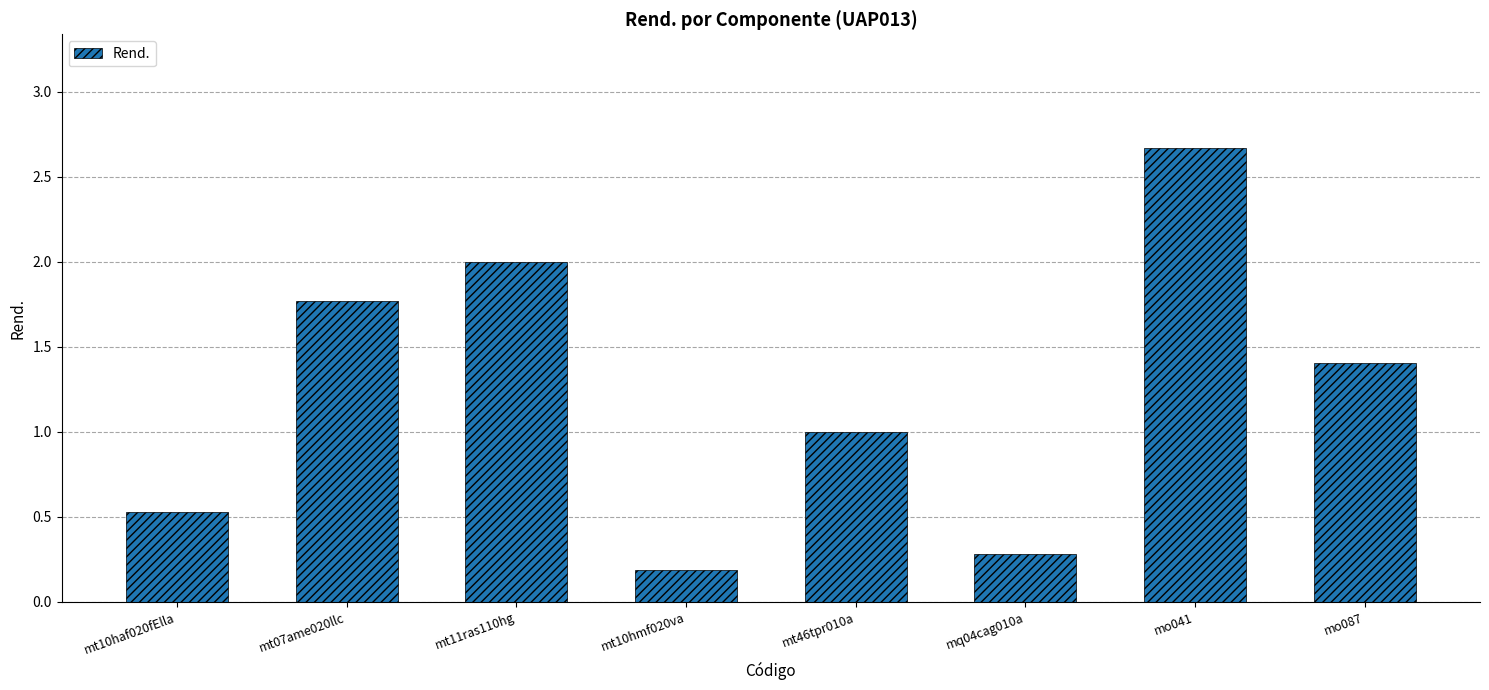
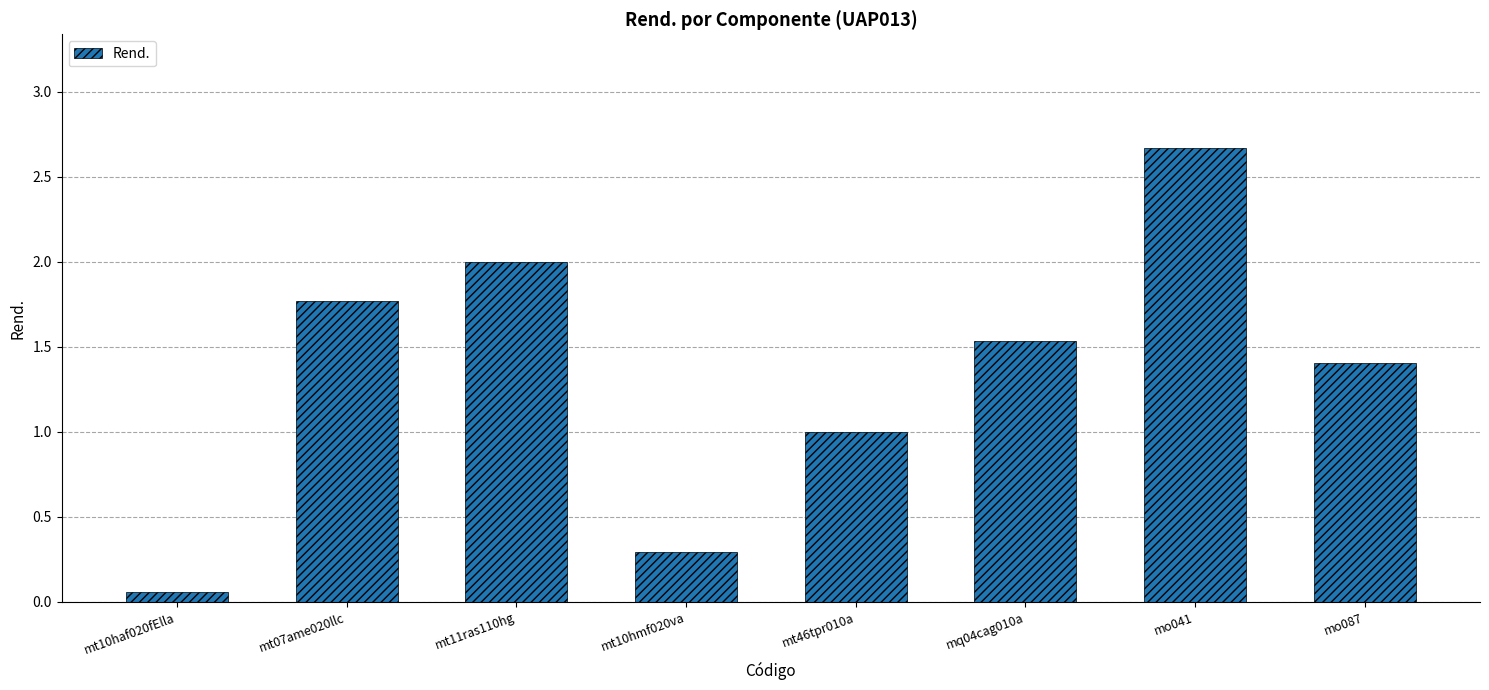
mt10haf020fElla: 0.53 -> 0.06
mt10hmf020va: 0.19 -> 0.29
mq04cag010a: 0.28 -> 1.54
